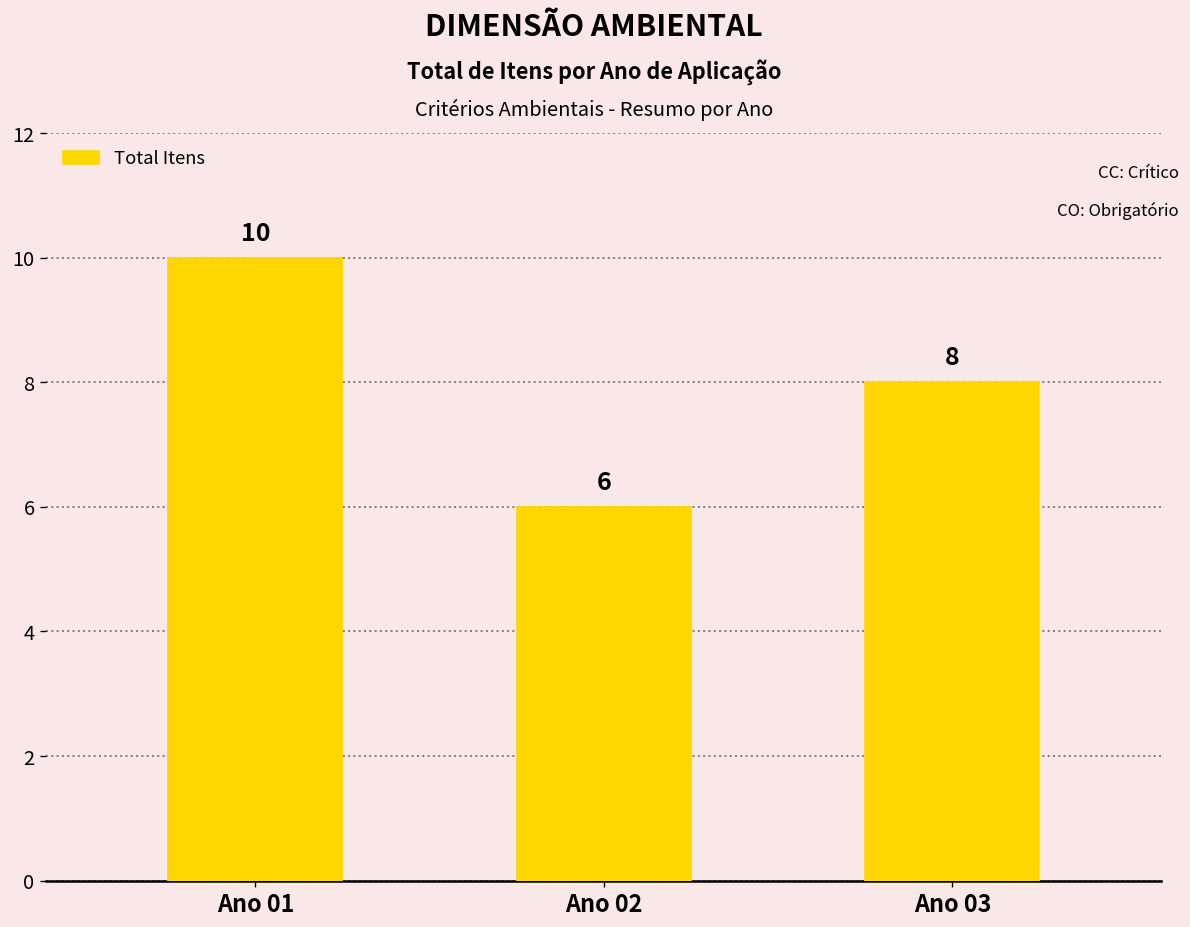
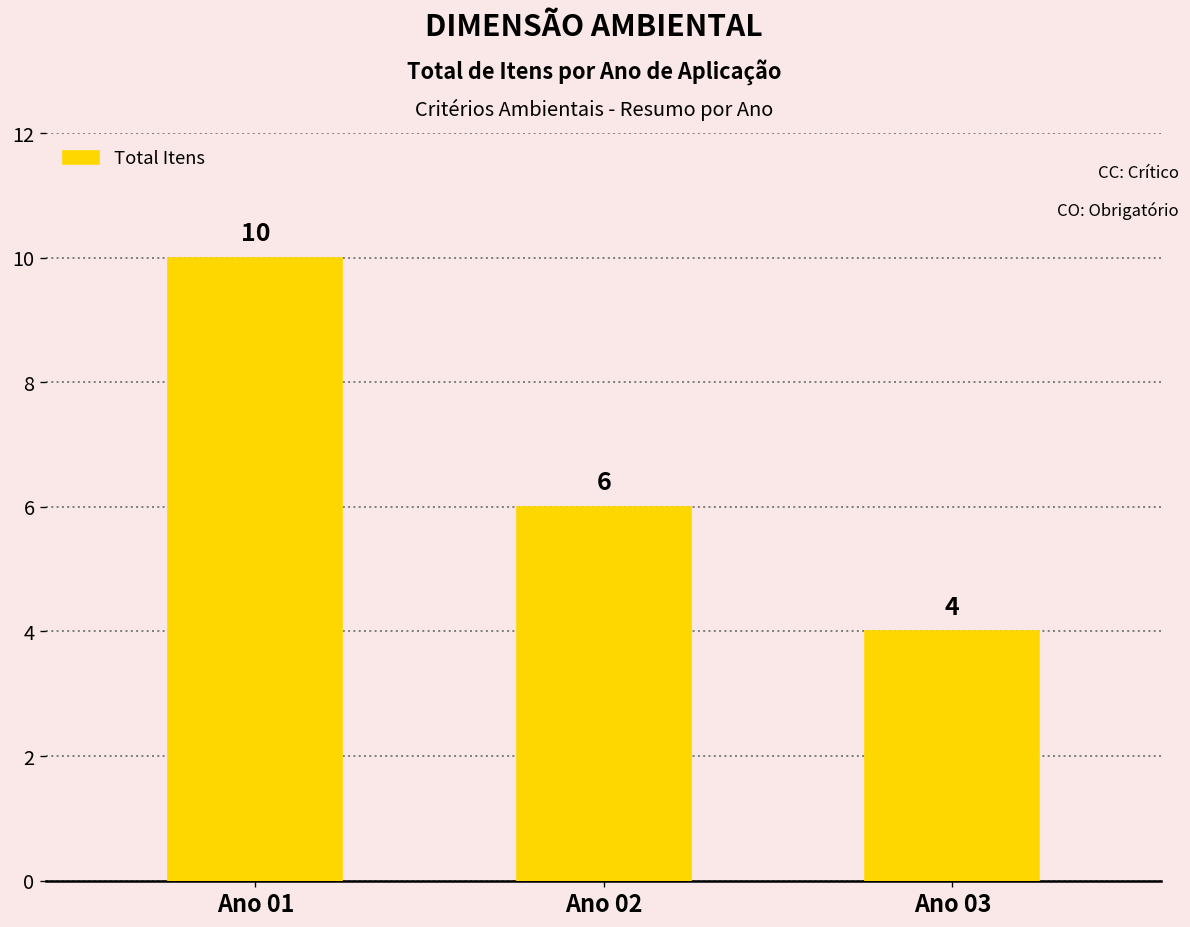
Ano 03: 8 -> 4
